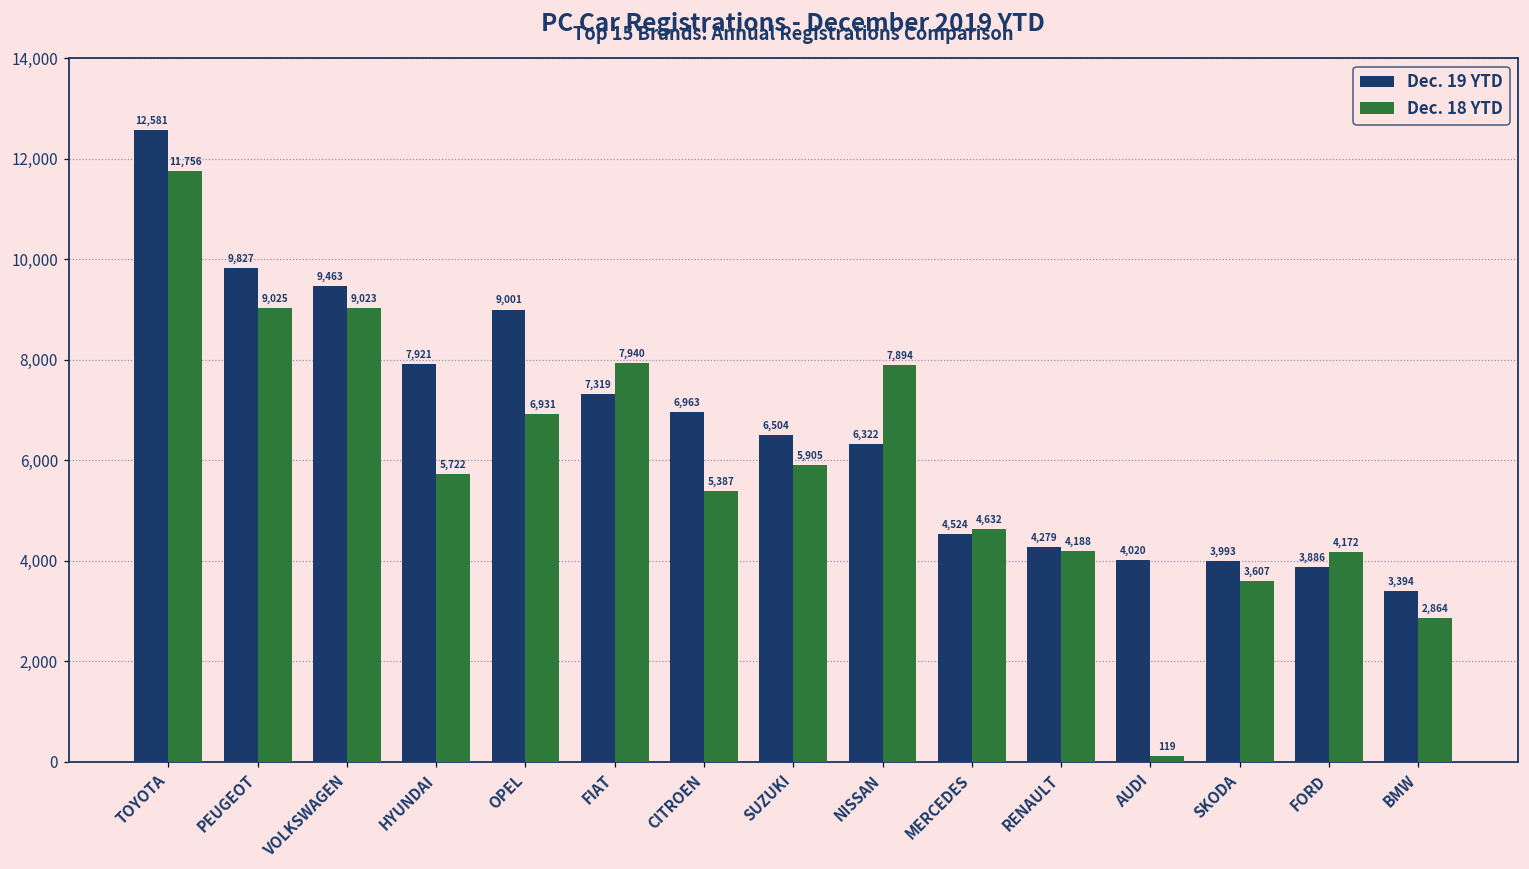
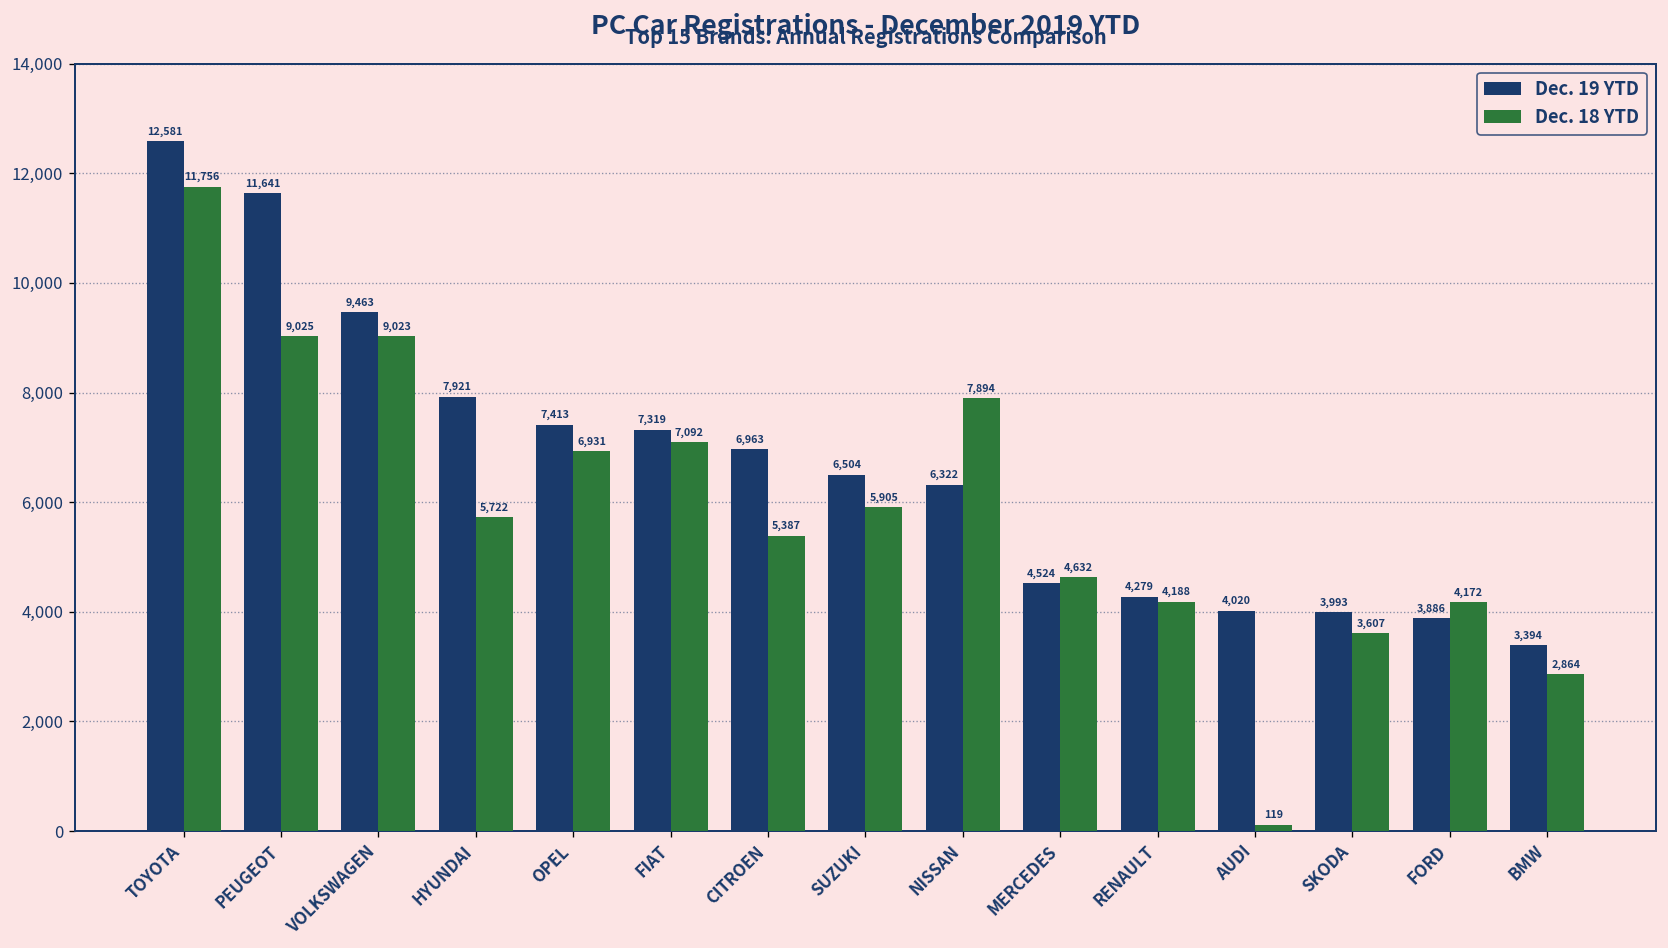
Dec. 19 YTD, PEUGEOT: 9,827 -> 11,641
Dec. 19 YTD, OPEL: 9,001 -> 7,413
Dec. 18 YTD, FIAT: 7,940 -> 7,092
